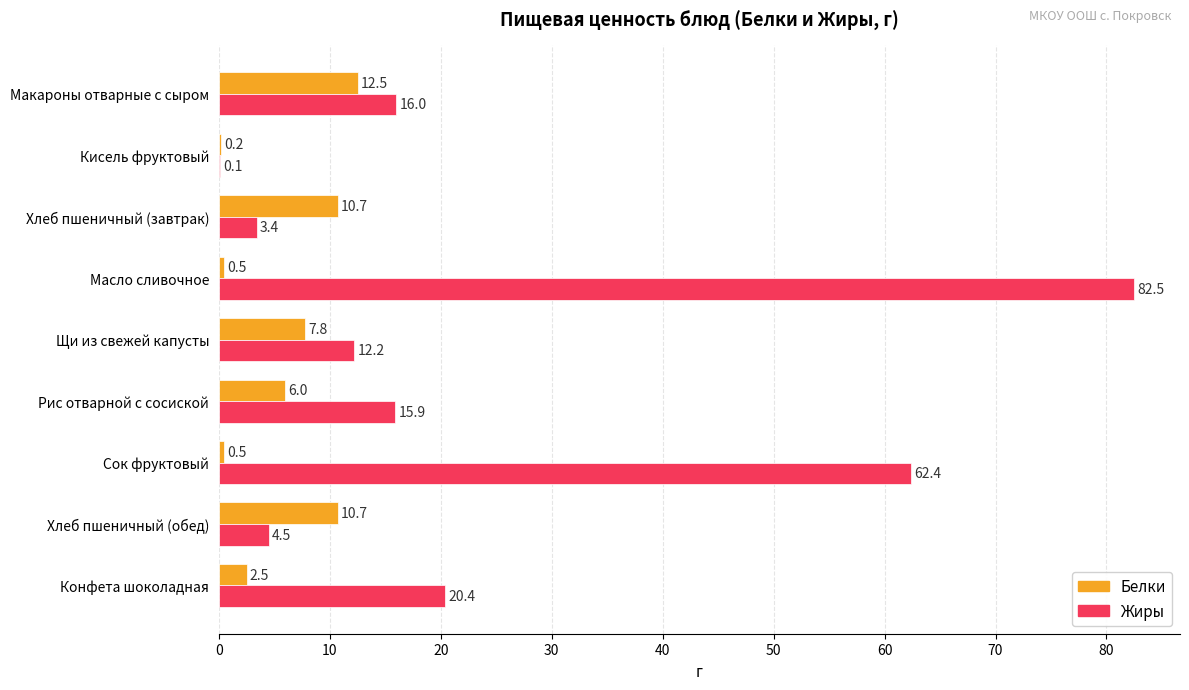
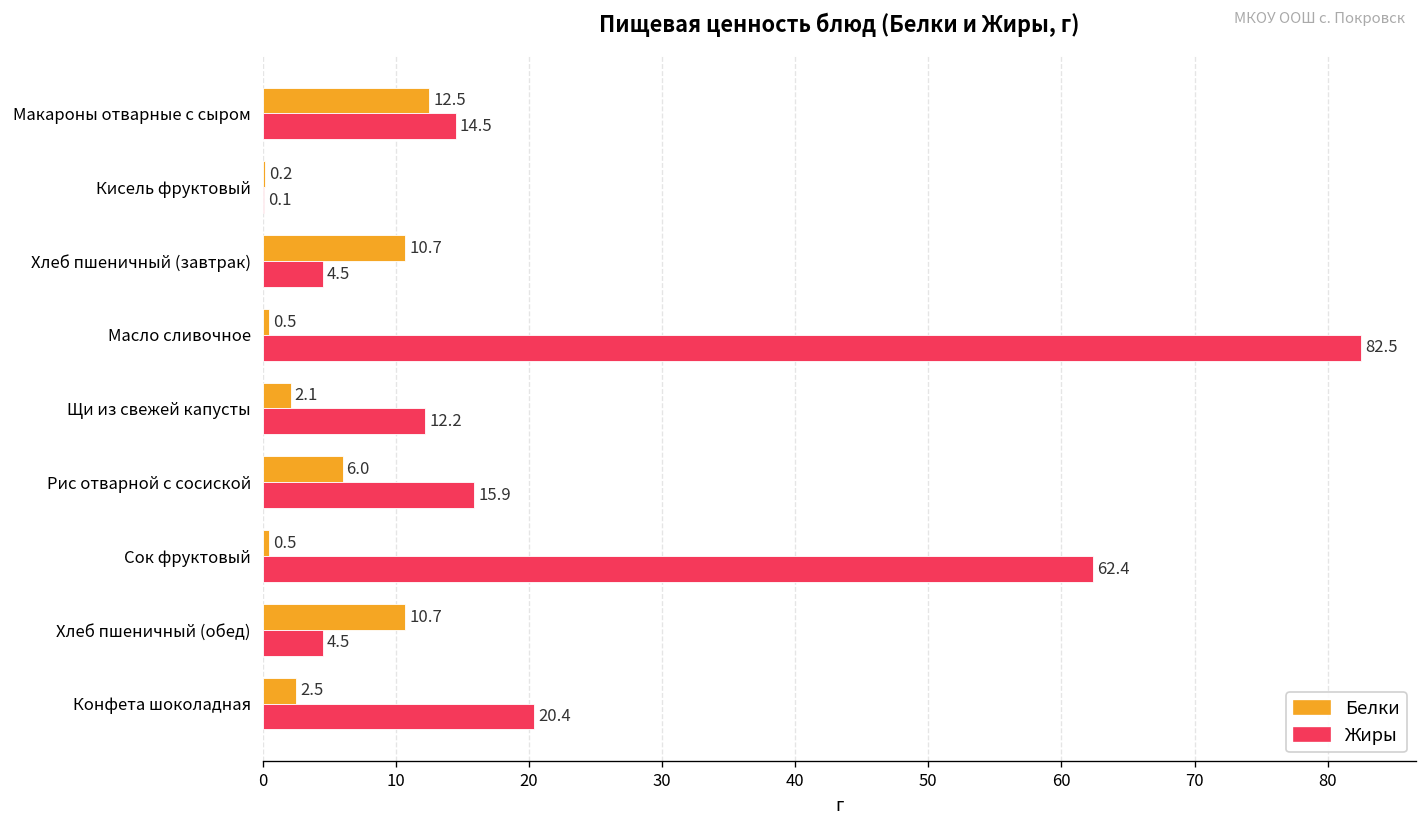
Жиры, Макароны отварные с сыром: 16.0 -> 14.5
Жиры, Хлеб пшеничный (завтрак): 3.4 -> 4.5
Белки, Щи из свежей капусты: 7.8 -> 2.1
